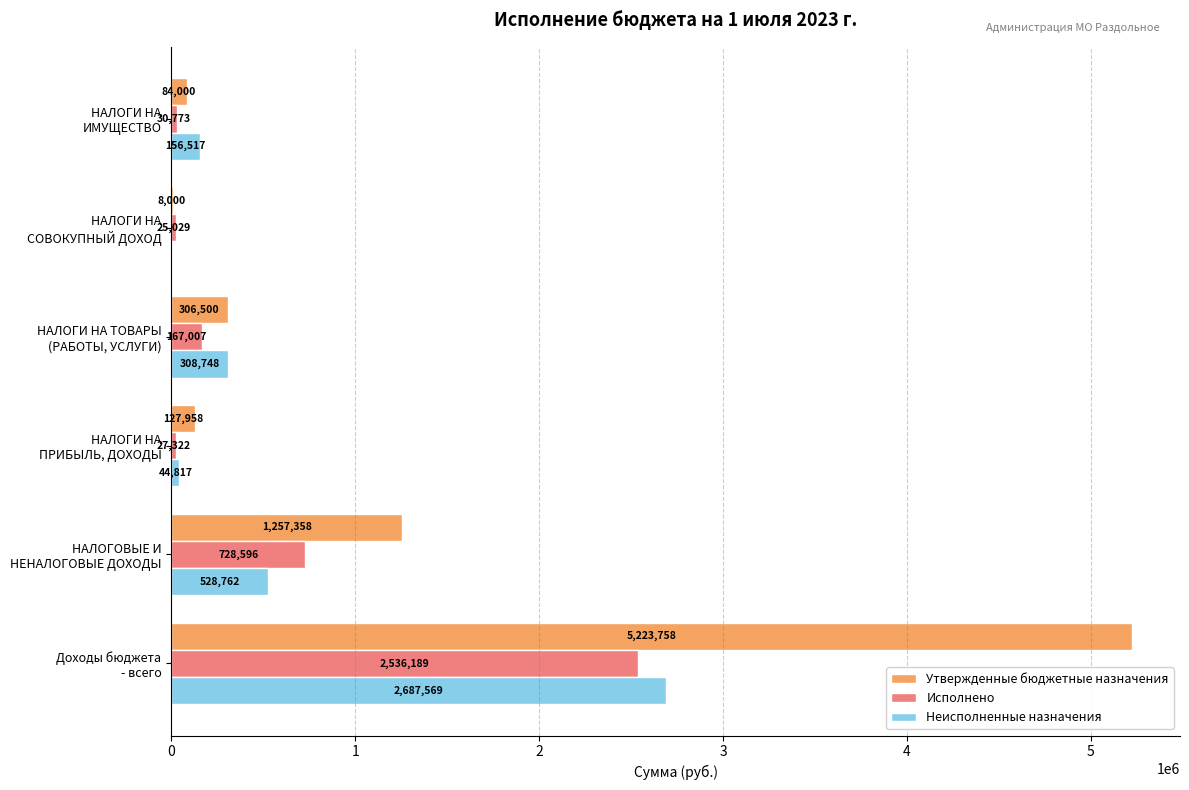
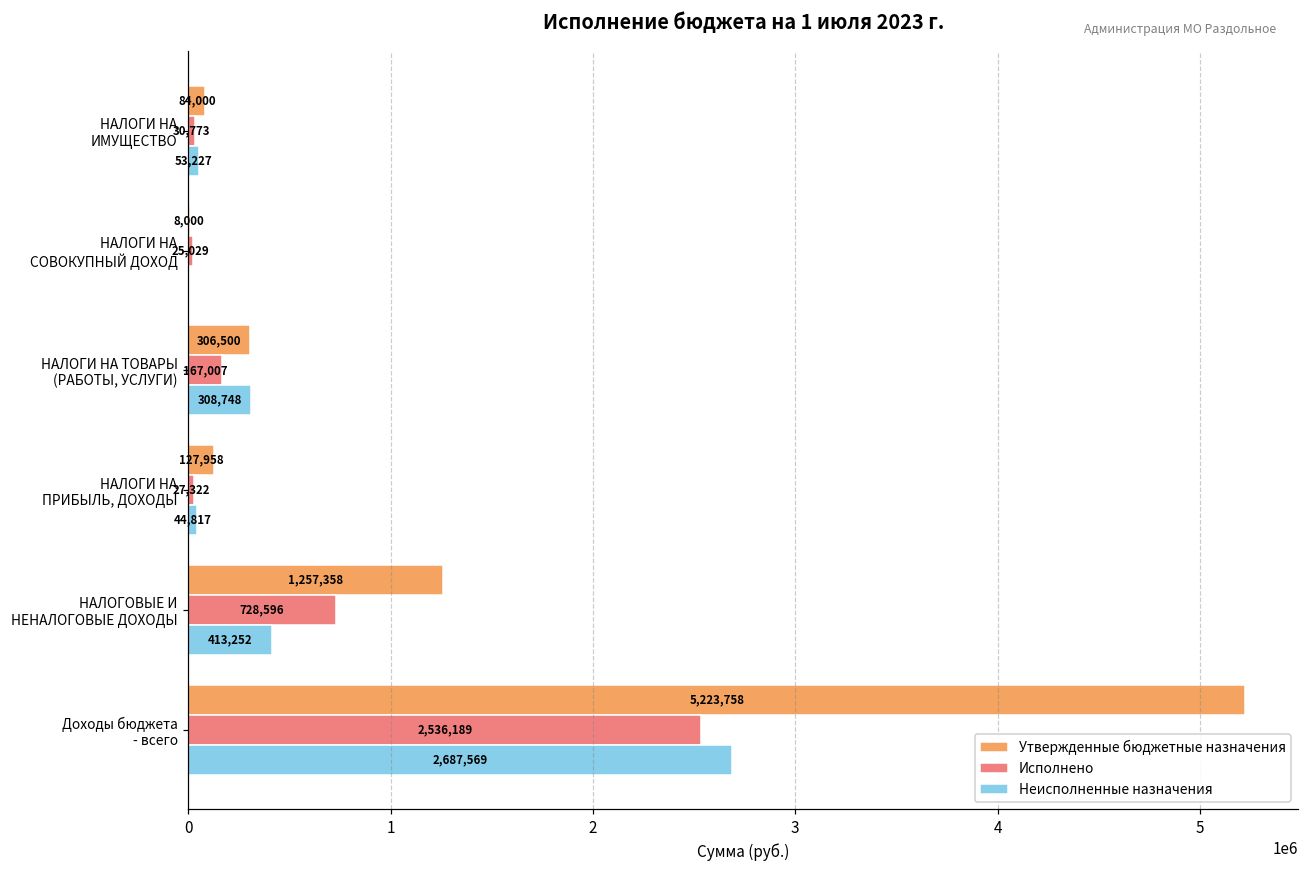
Неисполненные назначения, НАЛОГИ НА ИМУЩЕСТВО: 156,517 -> 53,227
Неисполненные назначения, НАЛОГОВЫЕ И НЕНАЛОГОВЫЕ ДОХОДЫ: 528,762 -> 413,252
